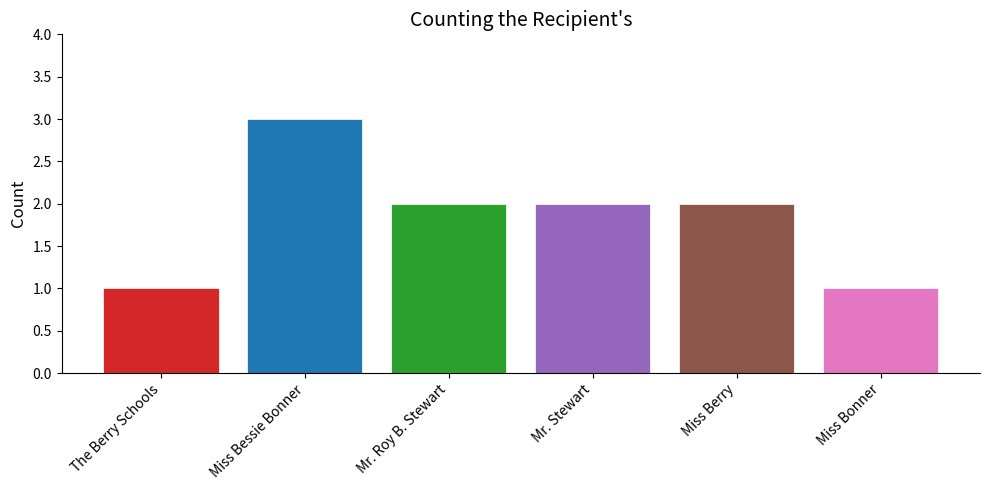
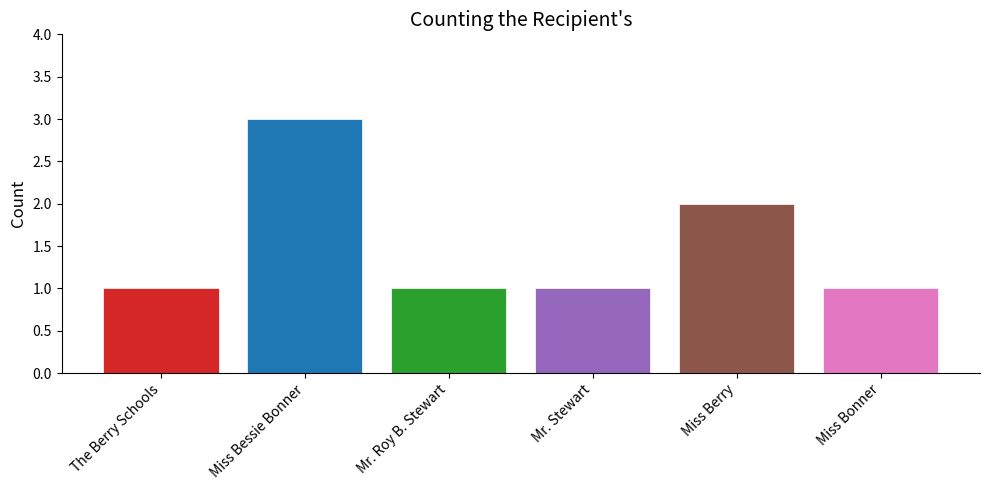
Mr. Roy B. Stewart: 2 -> 1
Mr. Stewart: 2 -> 1
